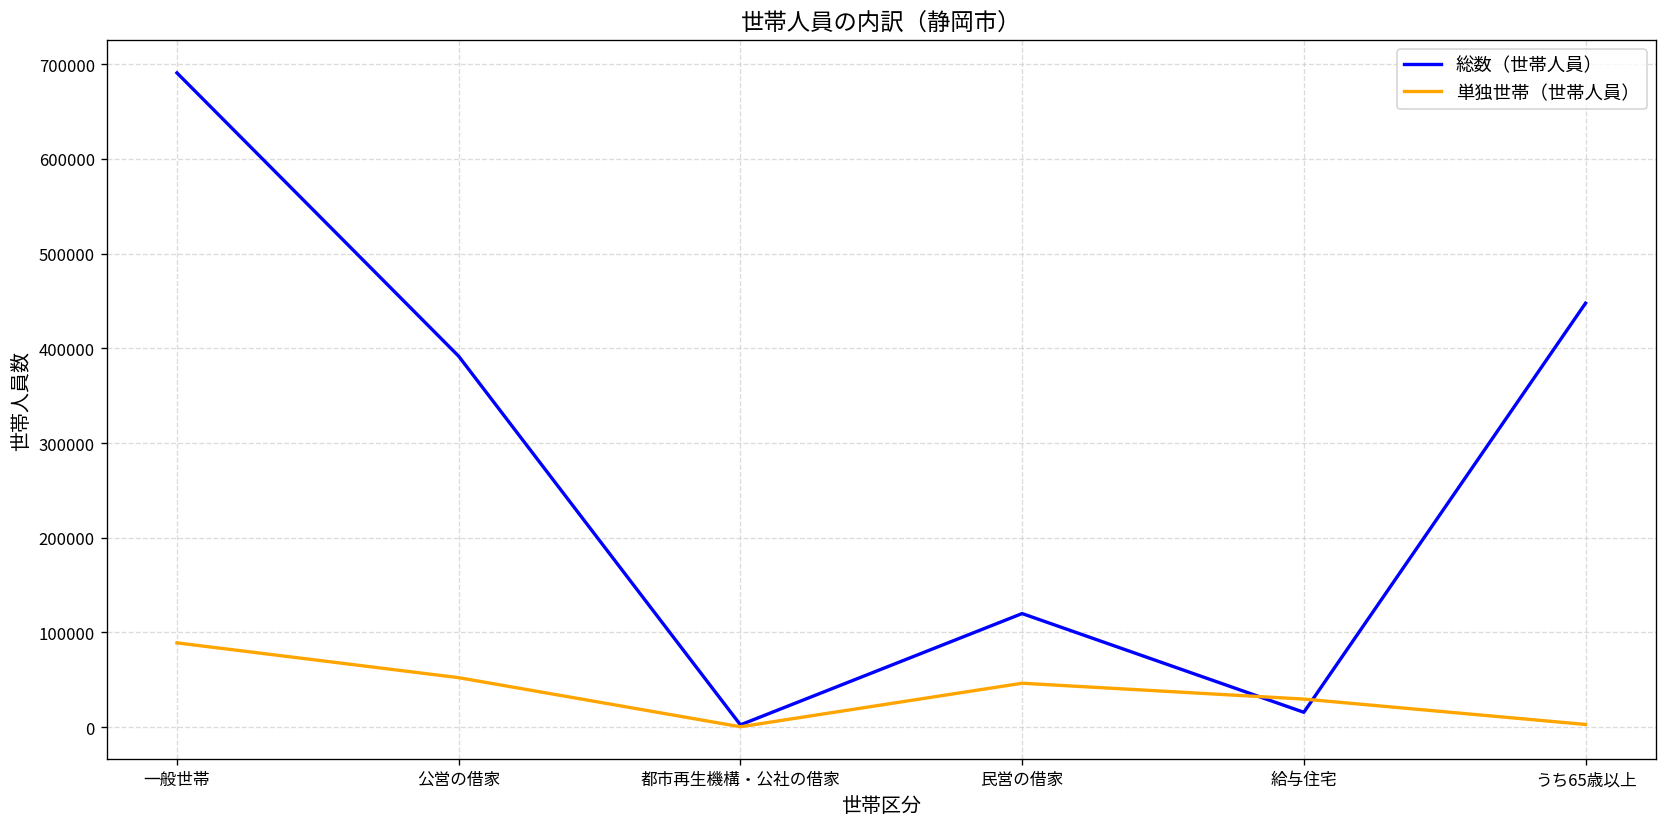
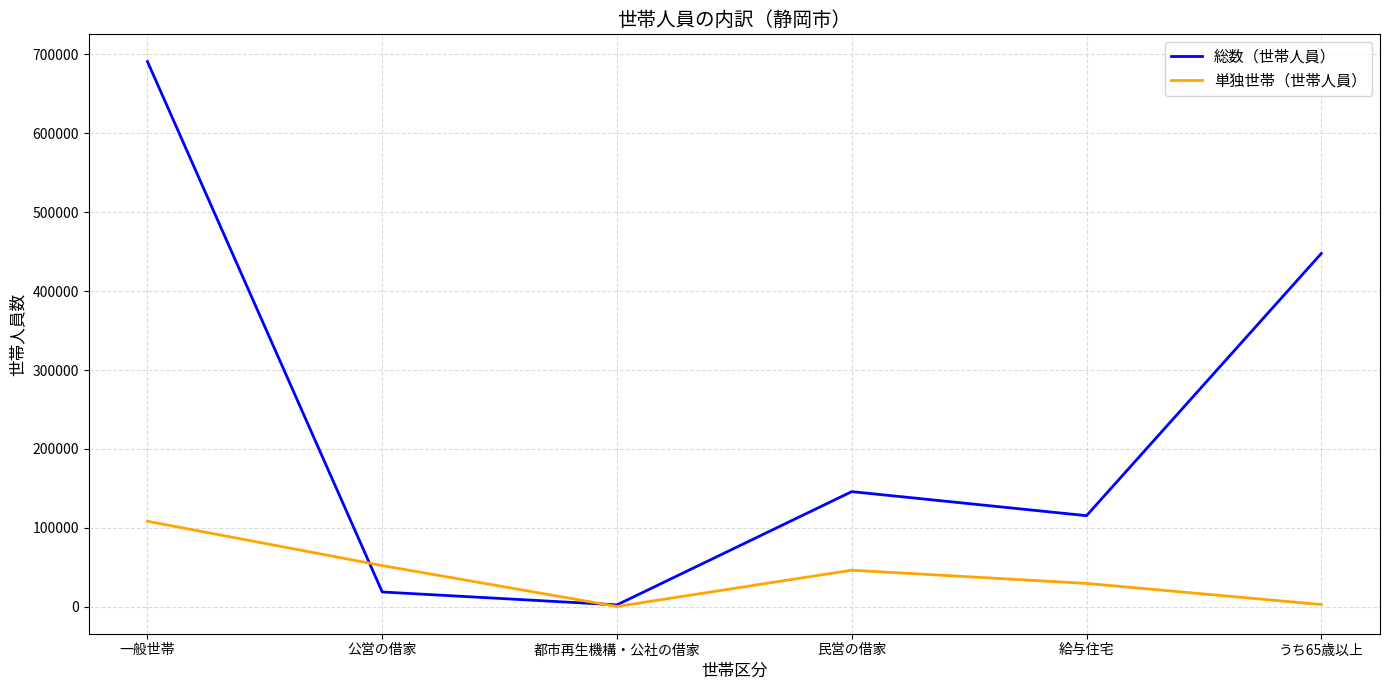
単独世帯（世帯人員）, 一般世帯: 90000 -> 110000
総数（世帯人員）, 公営の借家: 390000 -> 20000
総数（世帯人員）, 民営の借家: 120000 -> 150000
総数（世帯人員）, 給与住宅: 20000 -> 120000
